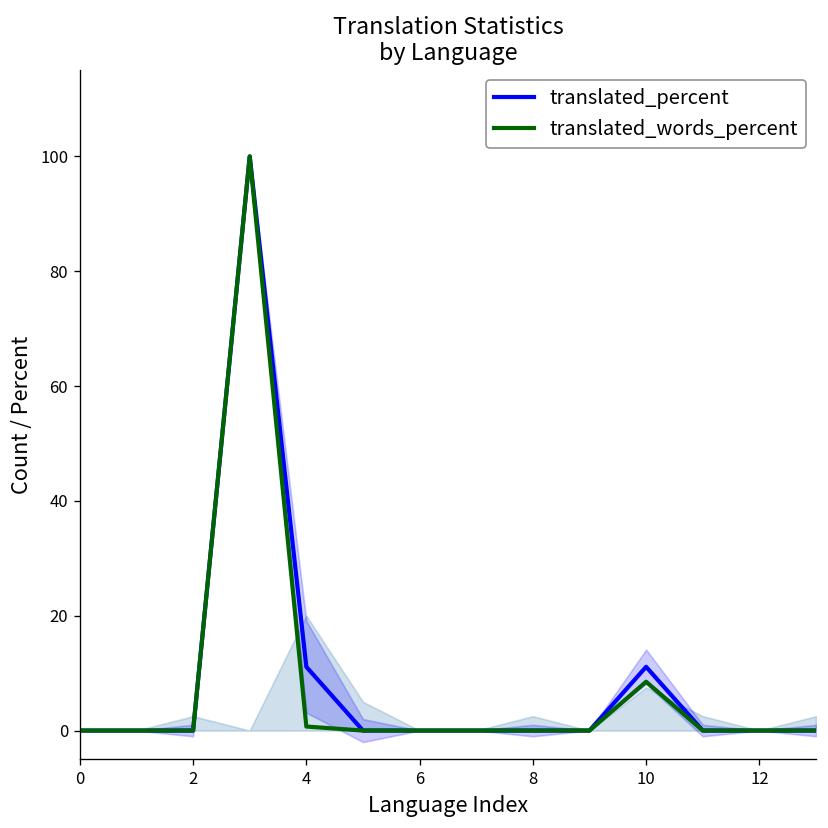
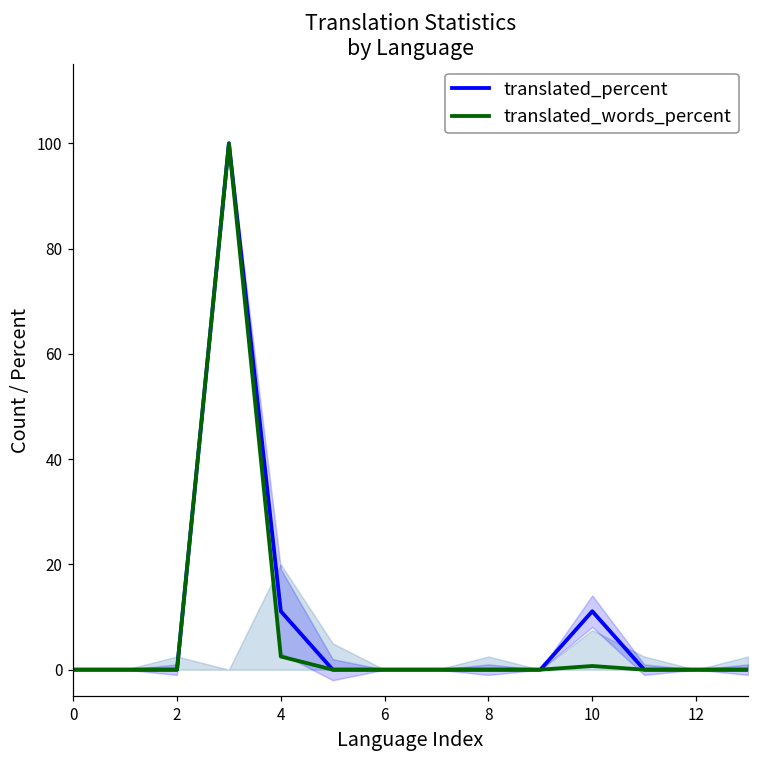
translated_words_percent, 4: 1 -> 3
translated_words_percent, 10: 9 -> 1
